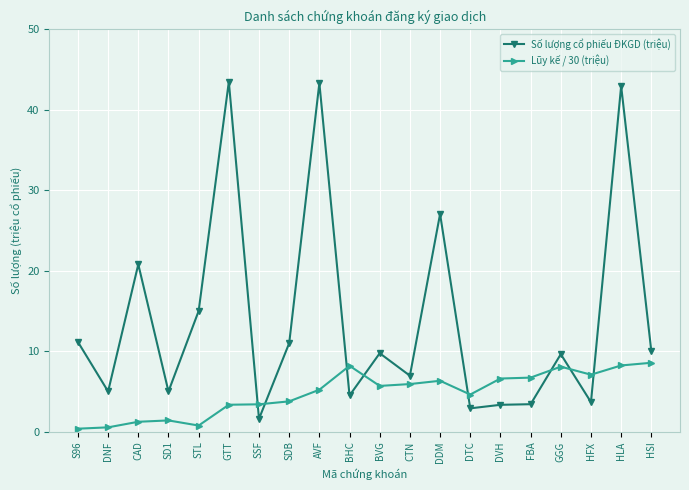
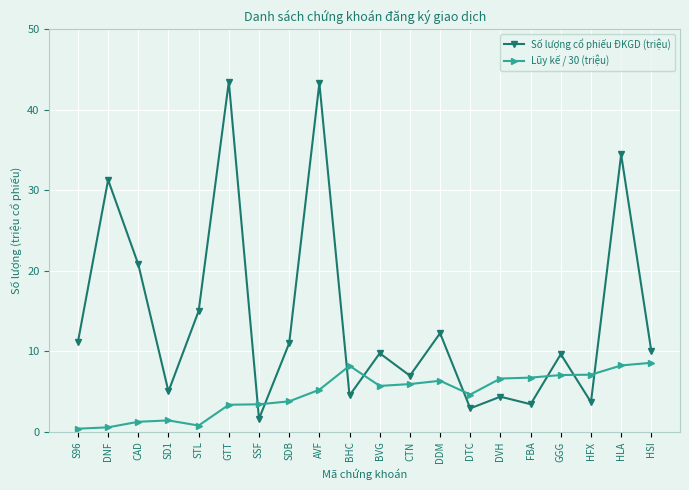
Số lượng cổ phiếu ĐKGD (triệu), DNF: 5 -> 31
Số lượng cổ phiếu ĐKGD (triệu), DDM: 27 -> 12
Số lượng cổ phiếu ĐKGD (triệu), DVH: 3 -> 4
Lũy kế / 30 (triệu), GGG: 8 -> 7
Số lượng cổ phiếu ĐKGD (triệu), HLA: 43 -> 34
